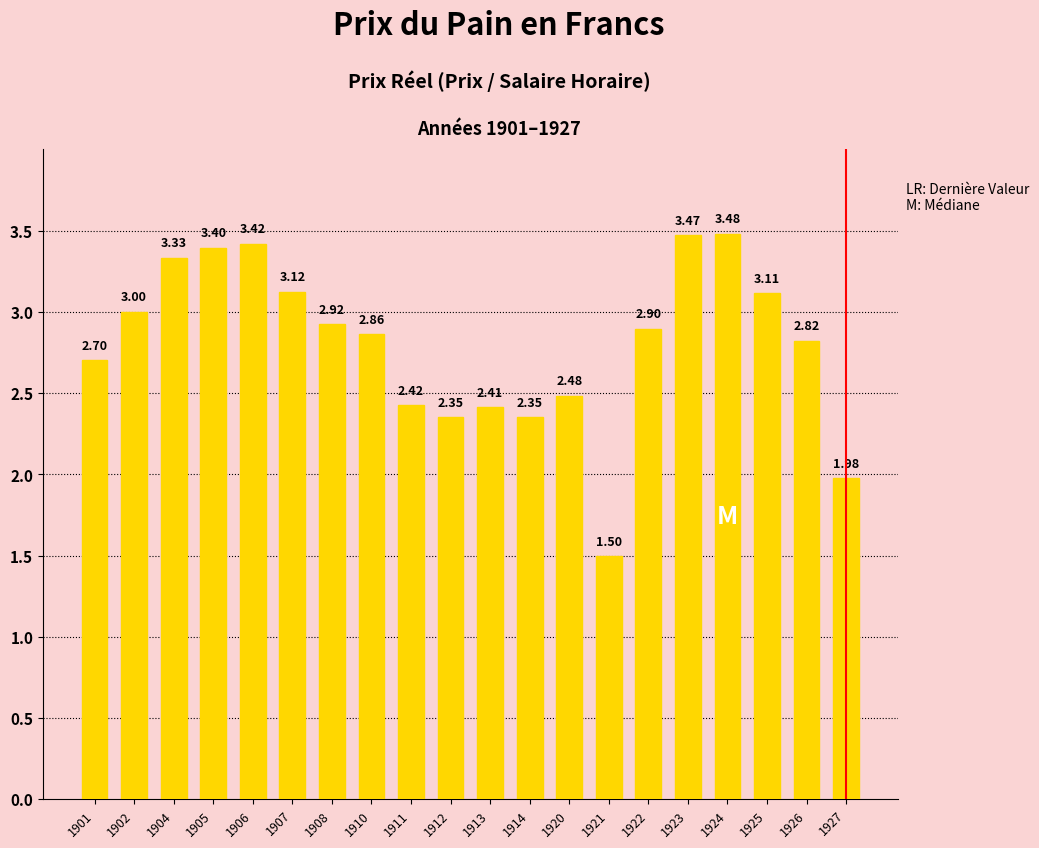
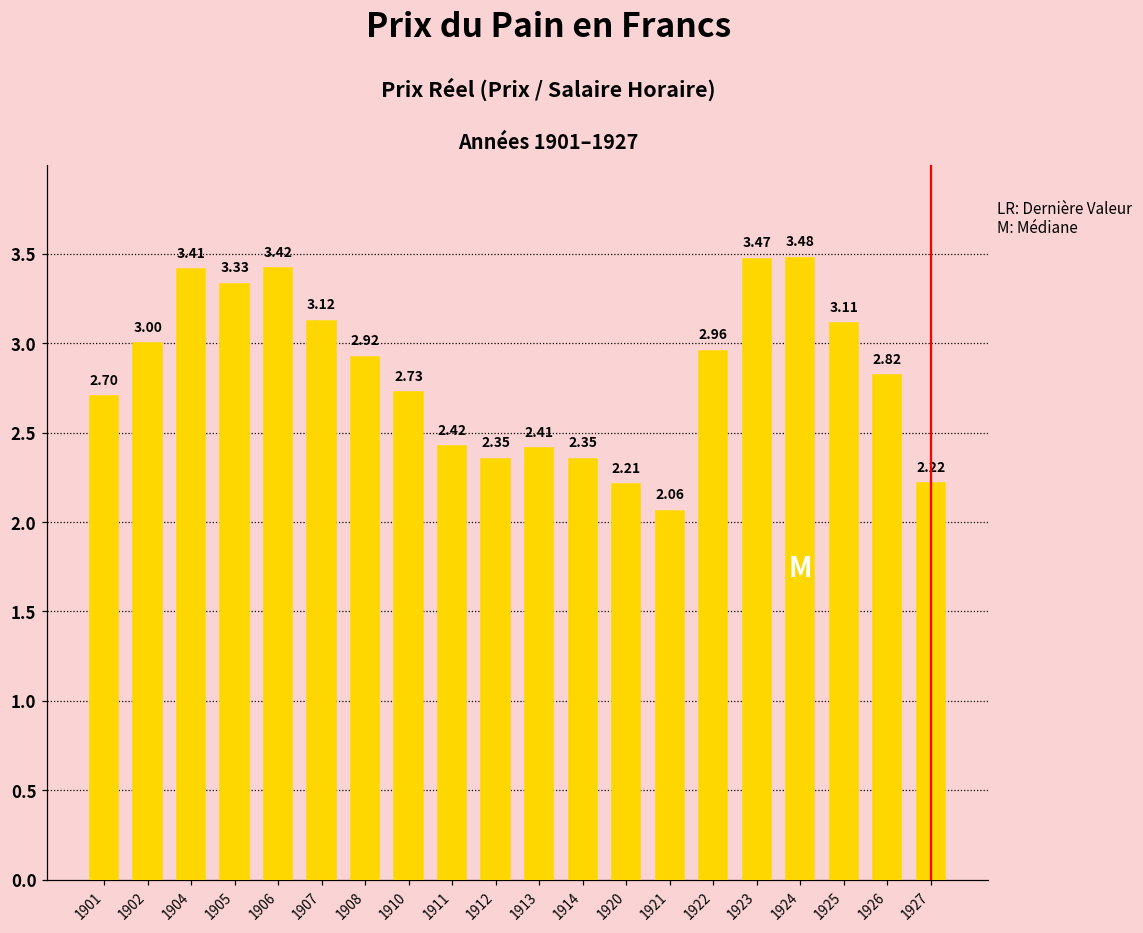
1904: 3.33 -> 3.41
1905: 3.40 -> 3.33
1910: 2.86 -> 2.73
1920: 2.48 -> 2.21
1921: 1.50 -> 2.06
1922: 2.90 -> 2.96
1927: 1.98 -> 2.22
